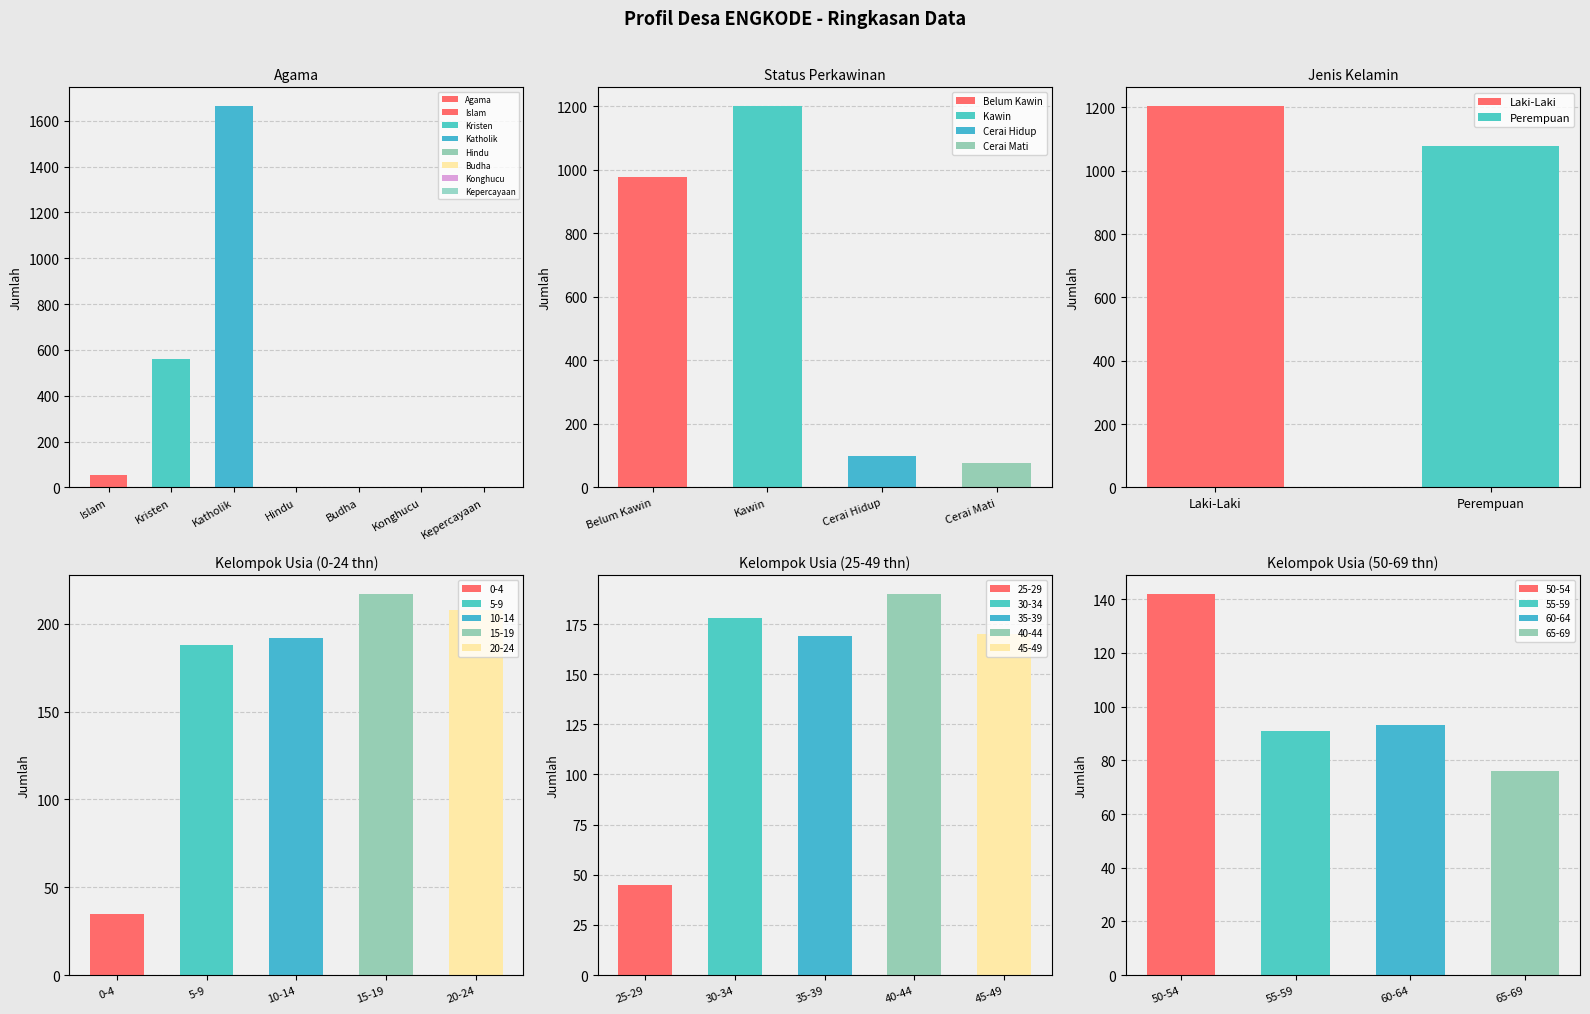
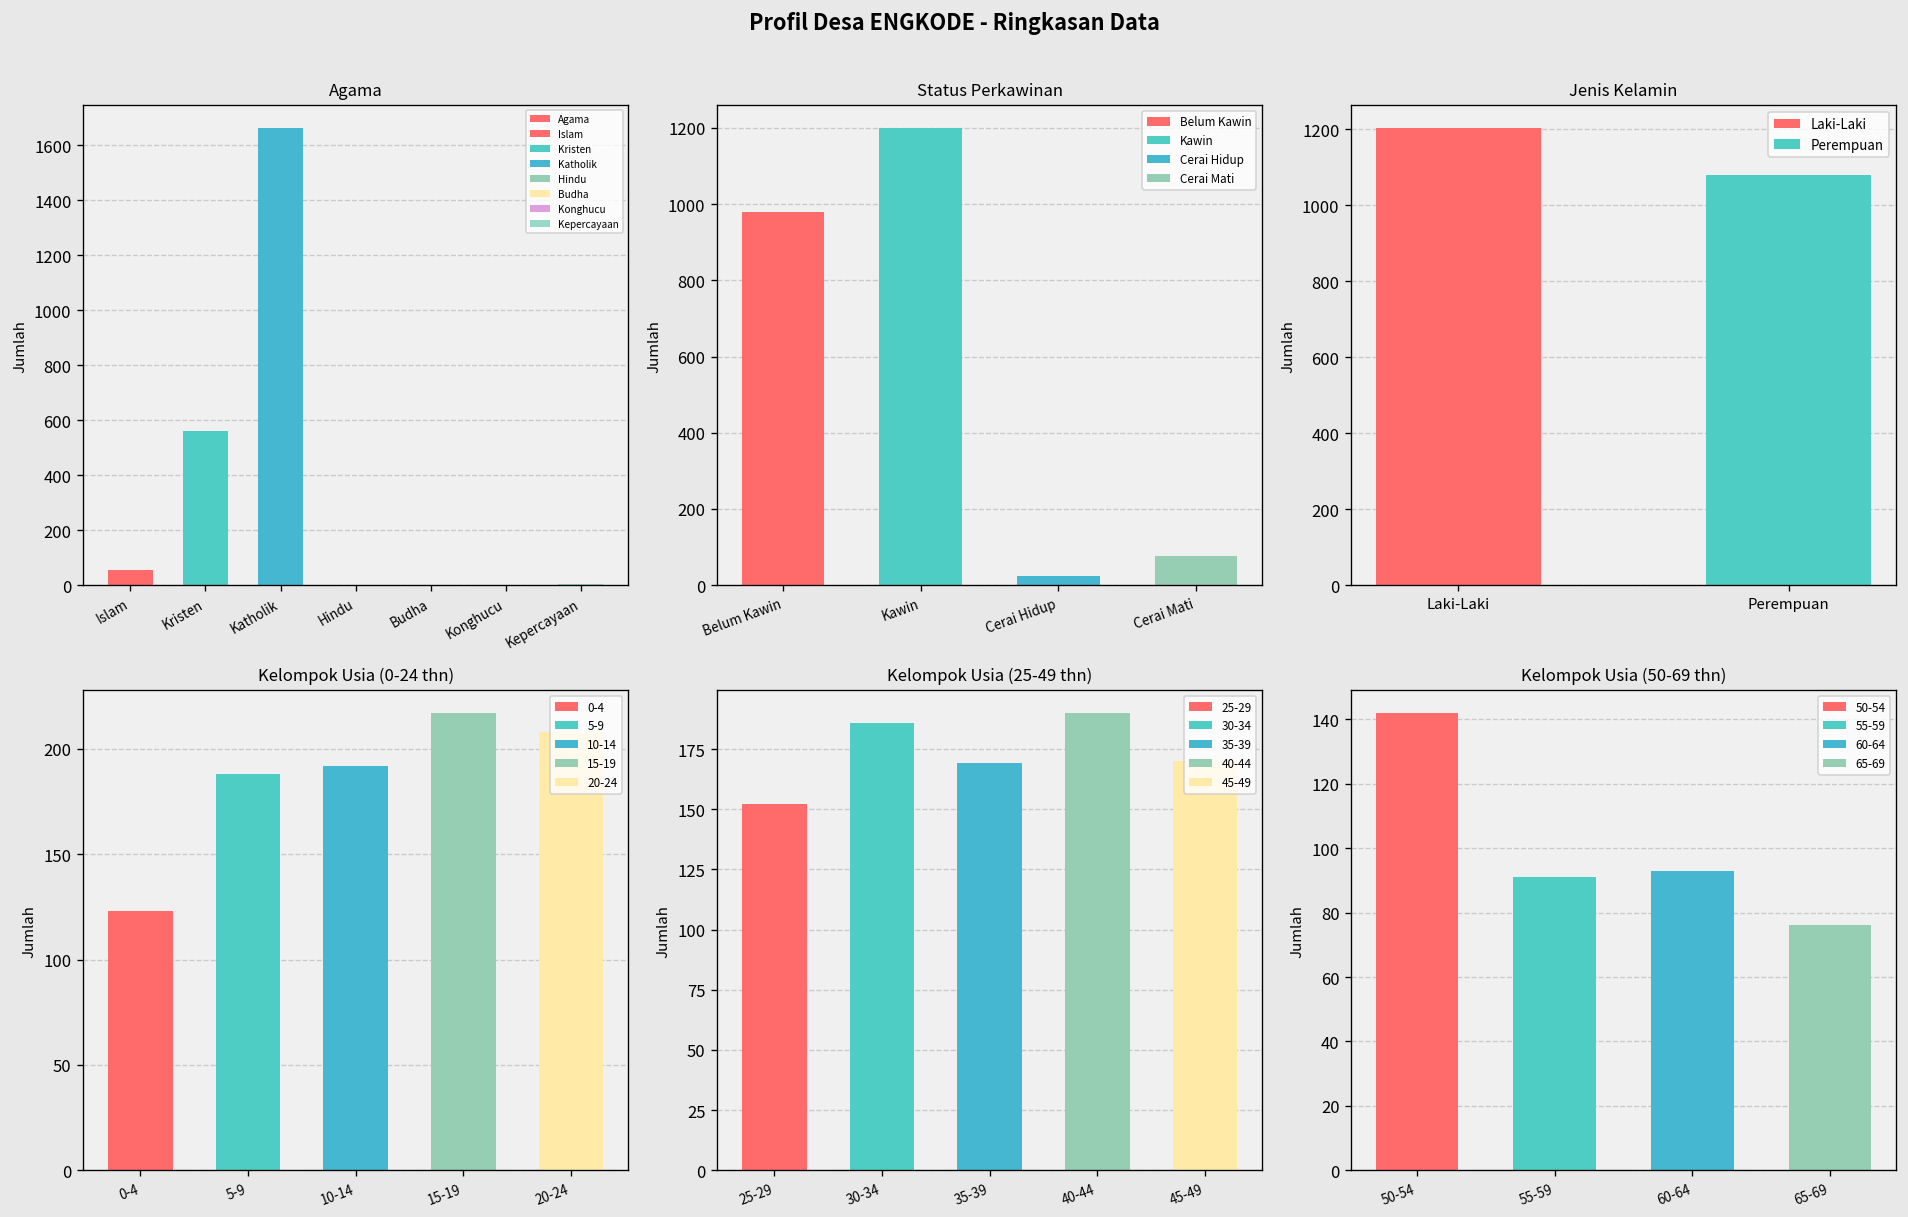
Status Perkawinan, Cerai Hidup: 100 -> 30
Kelompok Usia (0-24 thn), 0-4: 35 -> 123
Kelompok Usia (25-49 thn), 25-29: 45 -> 152
Kelompok Usia (25-49 thn), 30-34: 178 -> 186
